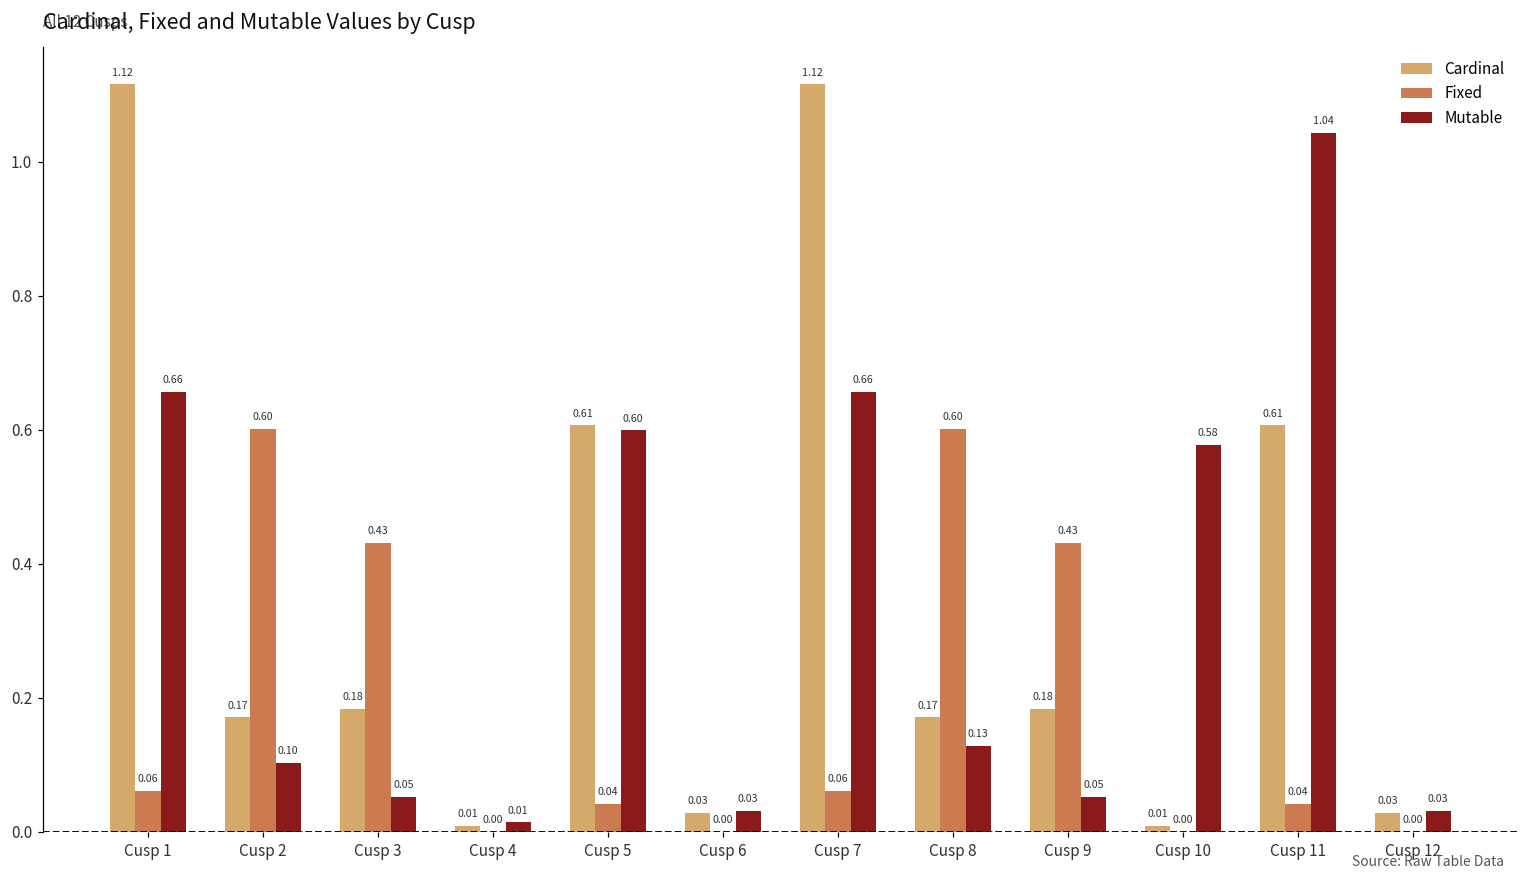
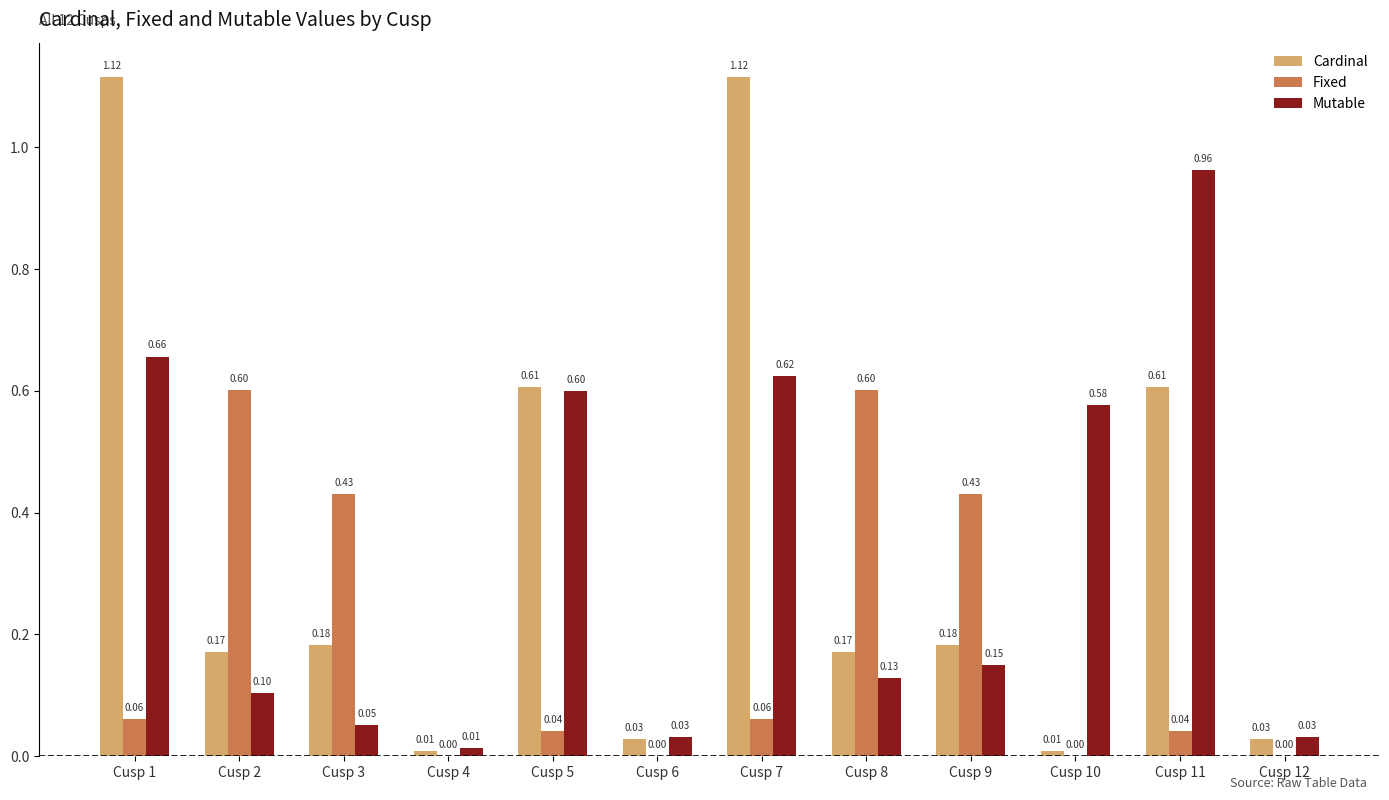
Mutable, Cusp 7: 0.66 -> 0.62
Mutable, Cusp 9: 0.05 -> 0.15
Mutable, Cusp 11: 1.04 -> 0.96
